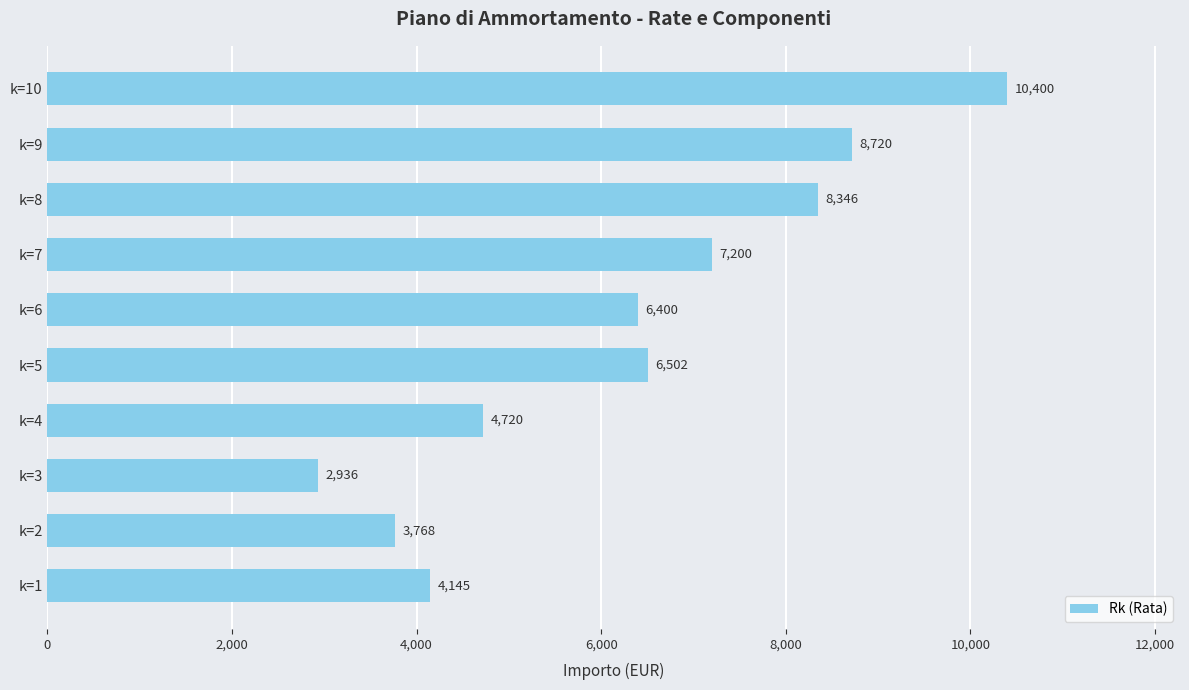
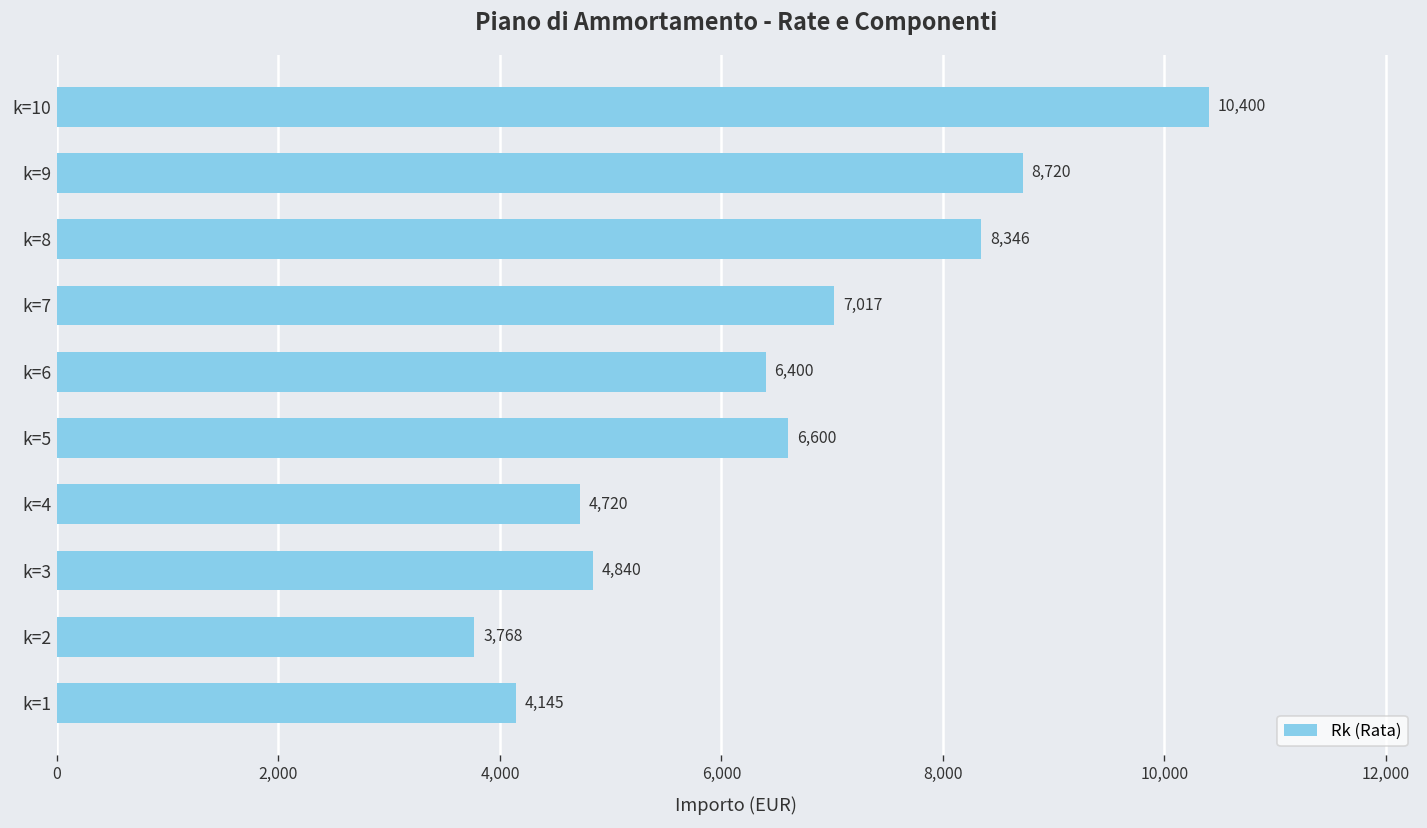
k=7: 7,200 -> 7,017
k=5: 6,502 -> 6,600
k=3: 2,936 -> 4,840
